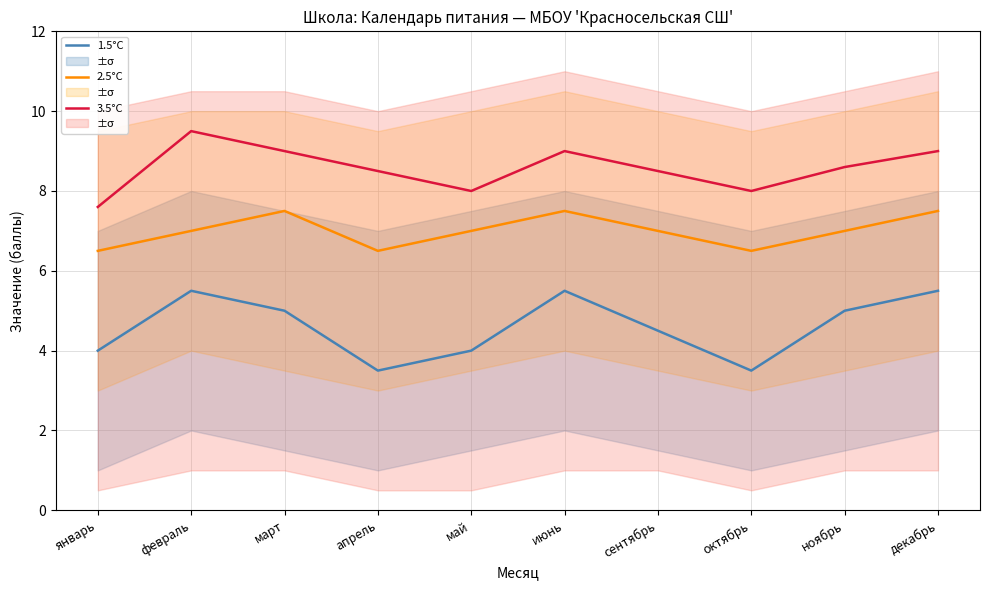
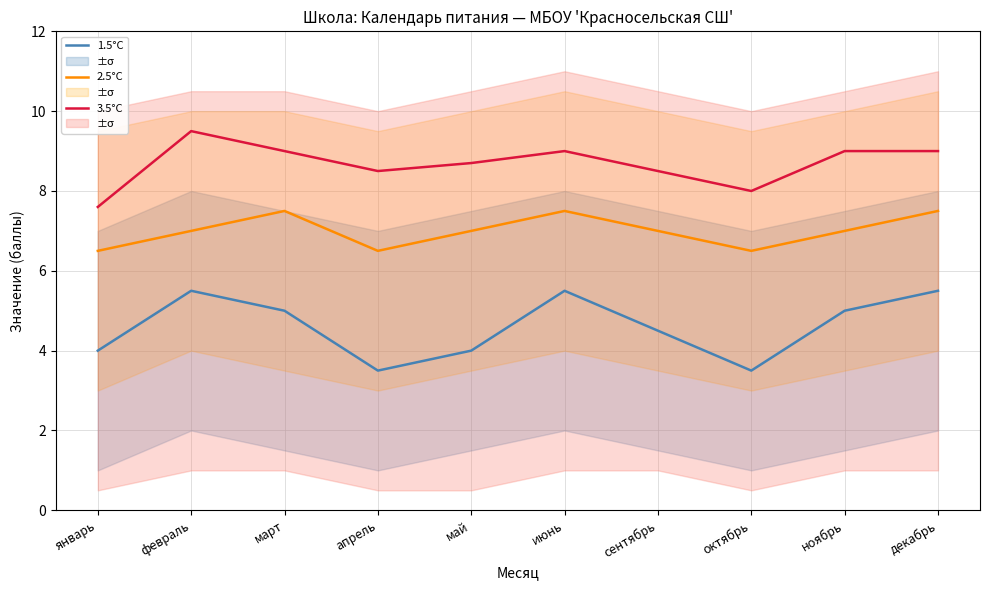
3.5°C, май: 8.0 -> 8.7
3.5°C, ноябрь: 8.6 -> 9.0
